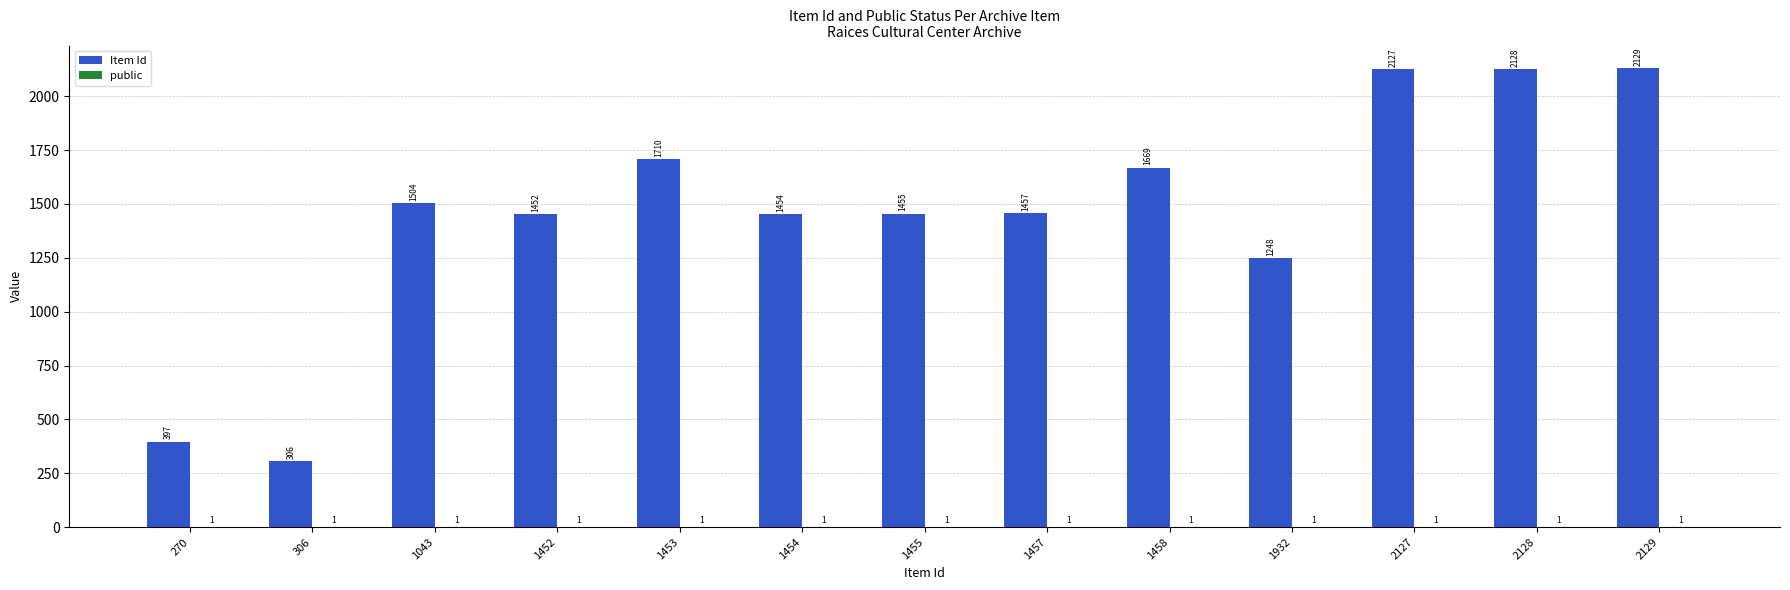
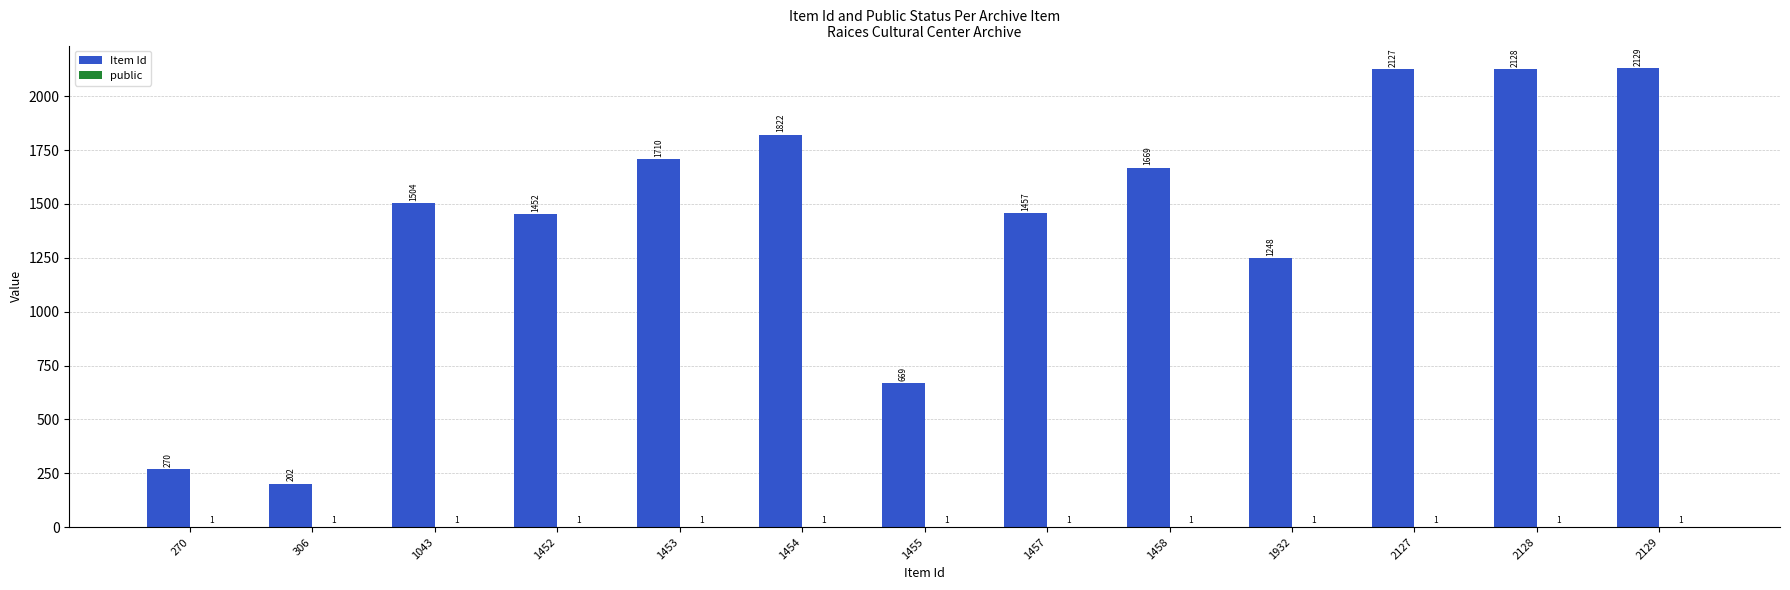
Item Id, 270: 397 -> 270
Item Id, 306: 306 -> 202
Item Id, 1454: 1454 -> 1822
Item Id, 1455: 1455 -> 669
